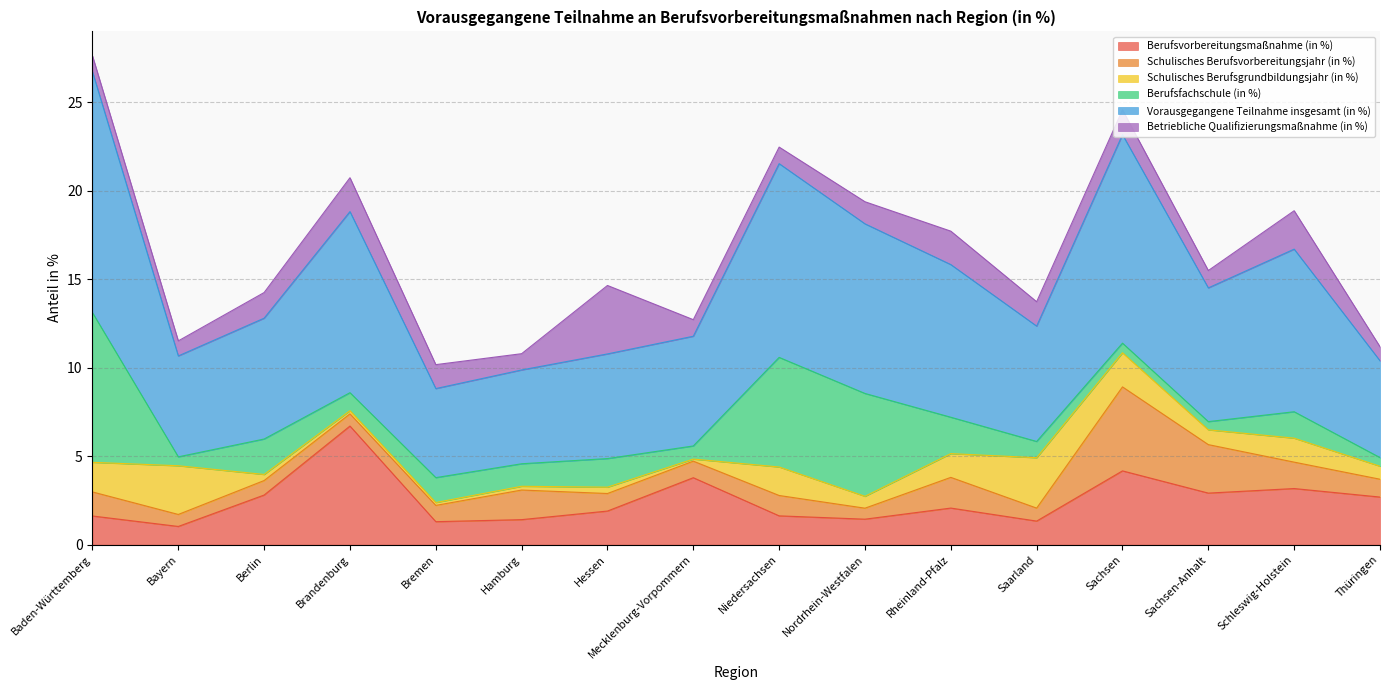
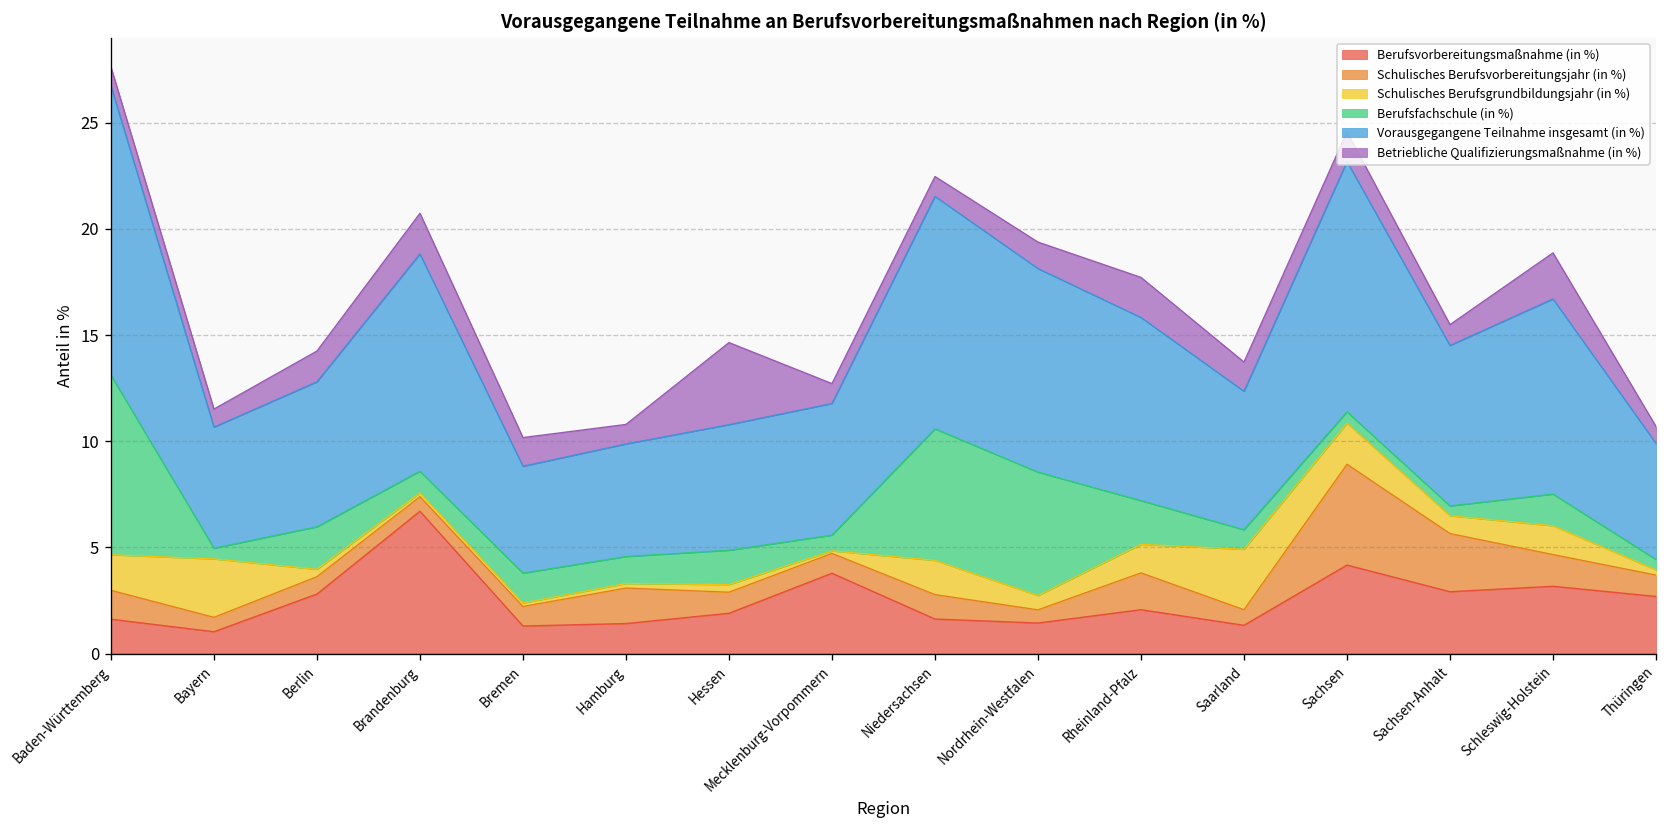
Schulisches Berufsgrundbildungsjahr (in %), Thüringen: 0.7 -> 0.2
